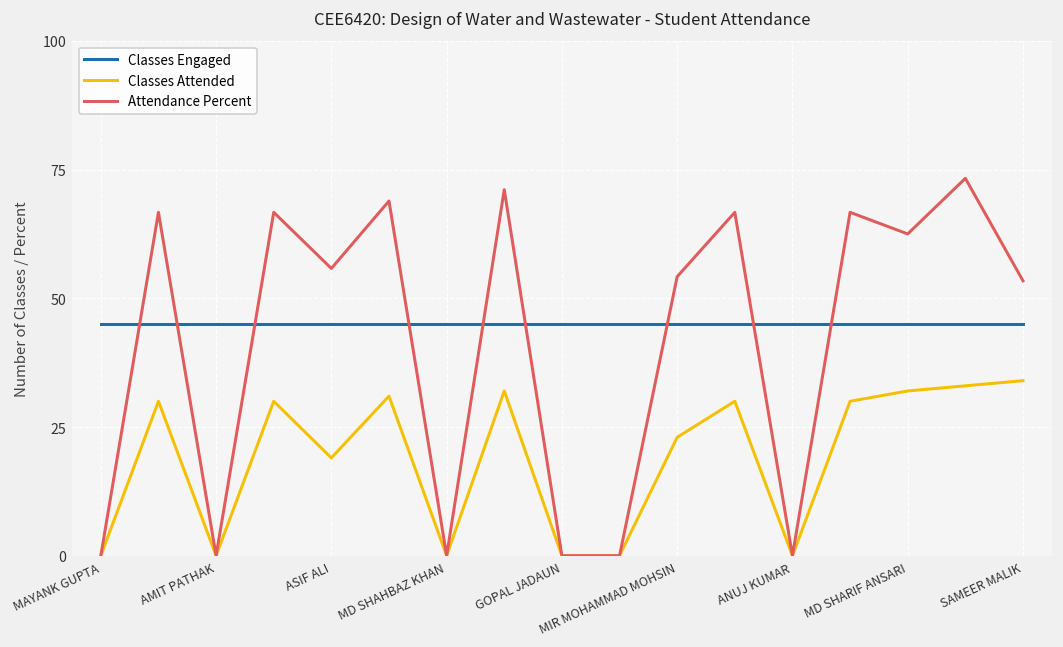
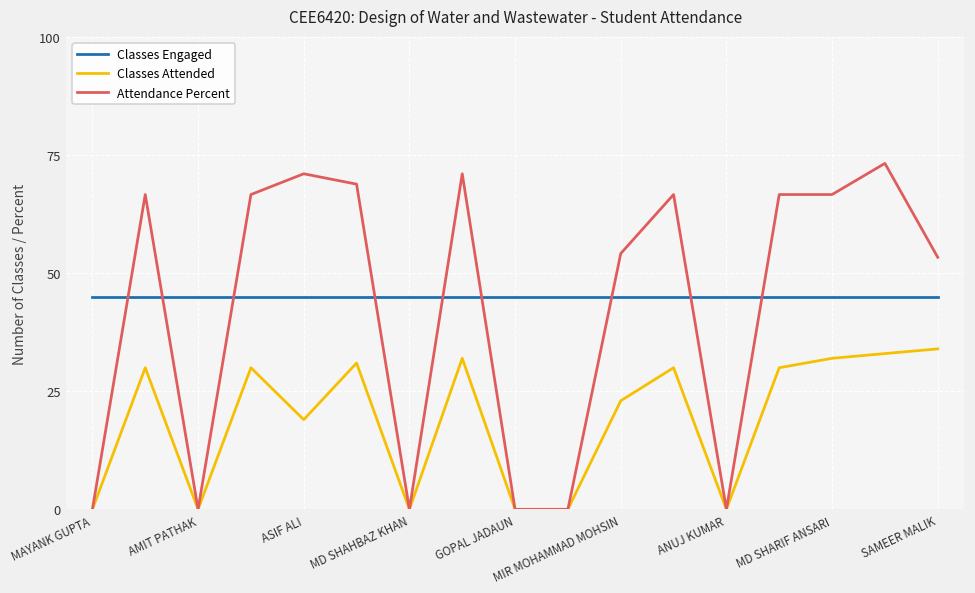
Attendance Percent, ASIF ALI: 56 -> 71
Attendance Percent, MD SHARIF ANSARI: 63 -> 67
